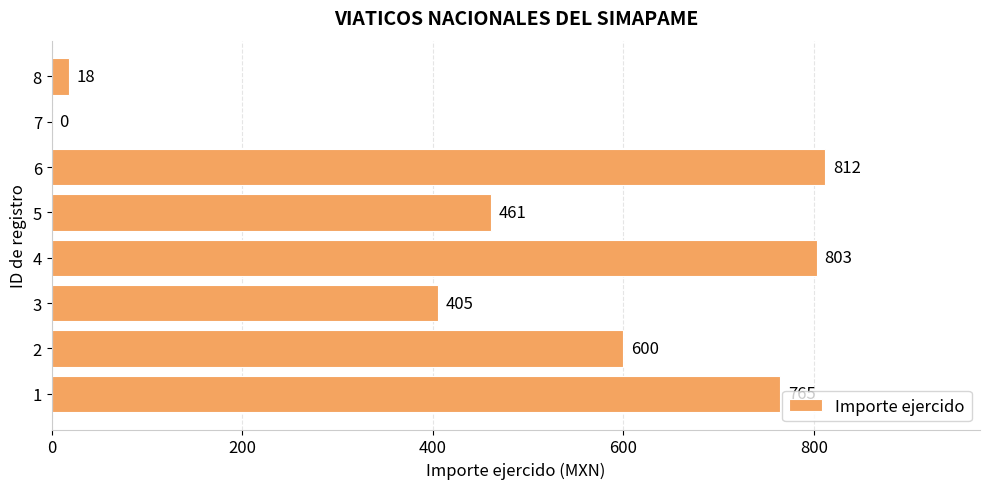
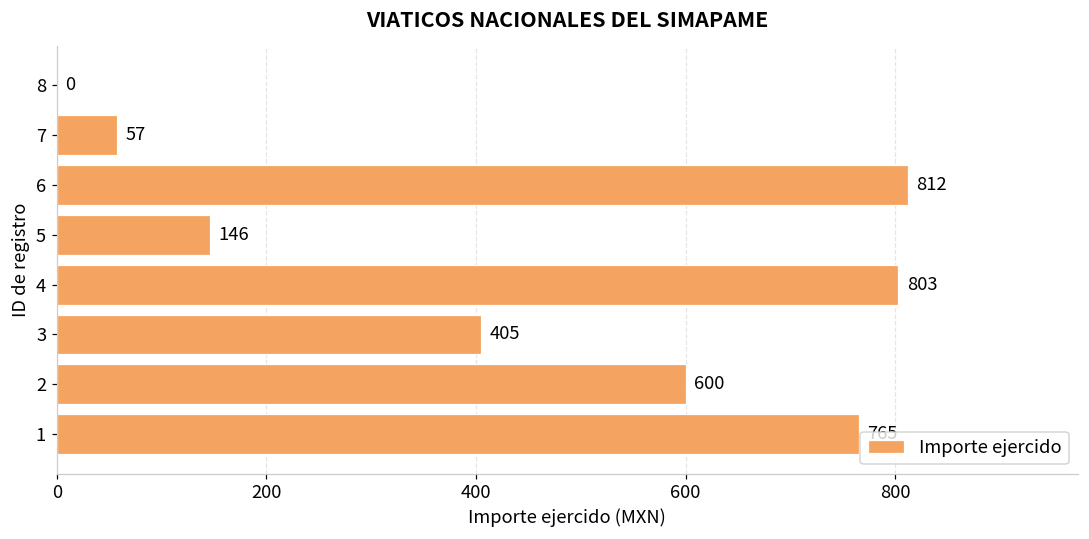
8: 18 -> 0
7: 0 -> 57
5: 461 -> 146
